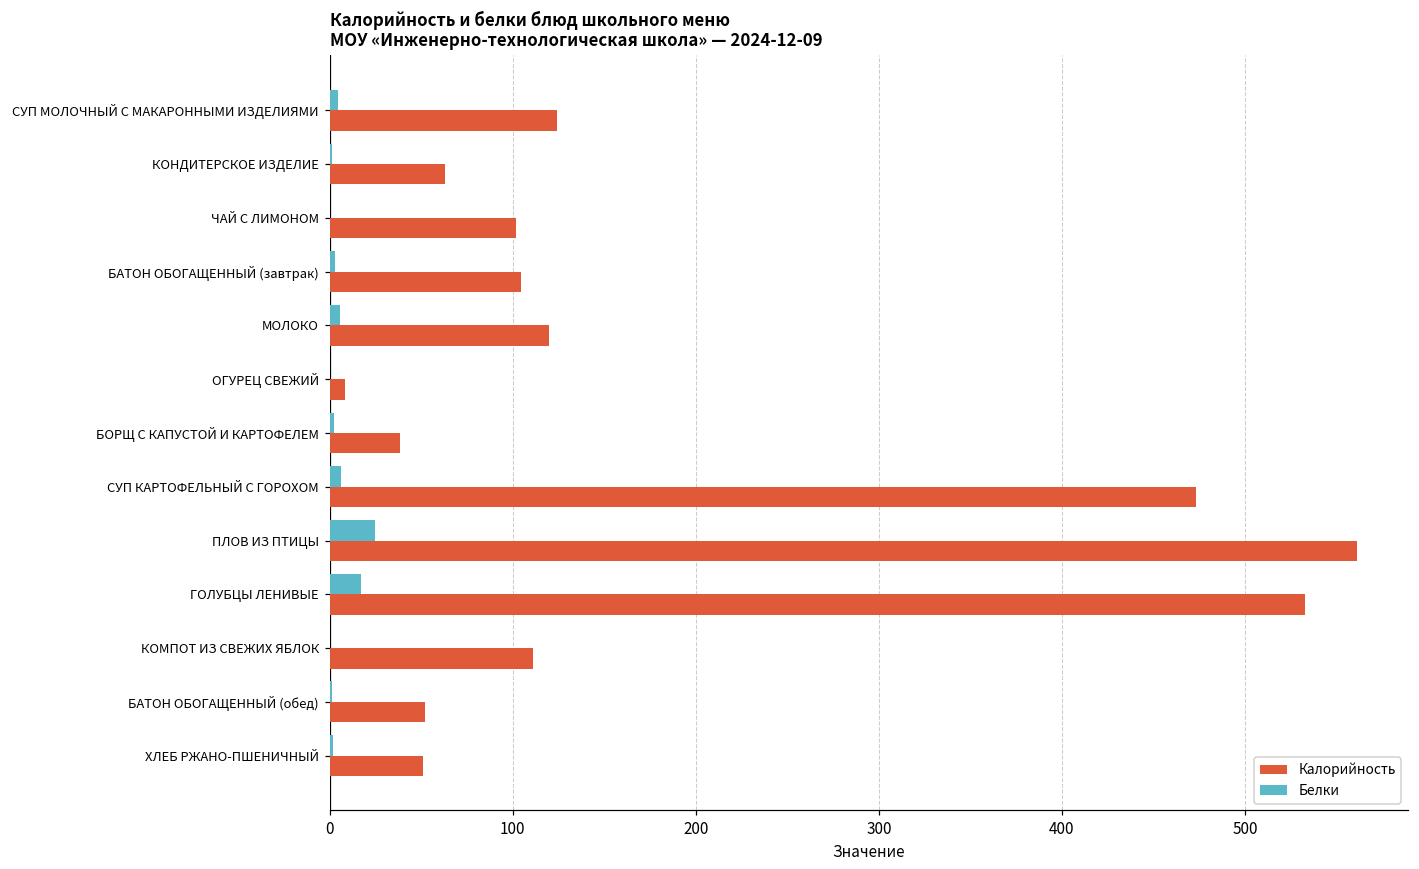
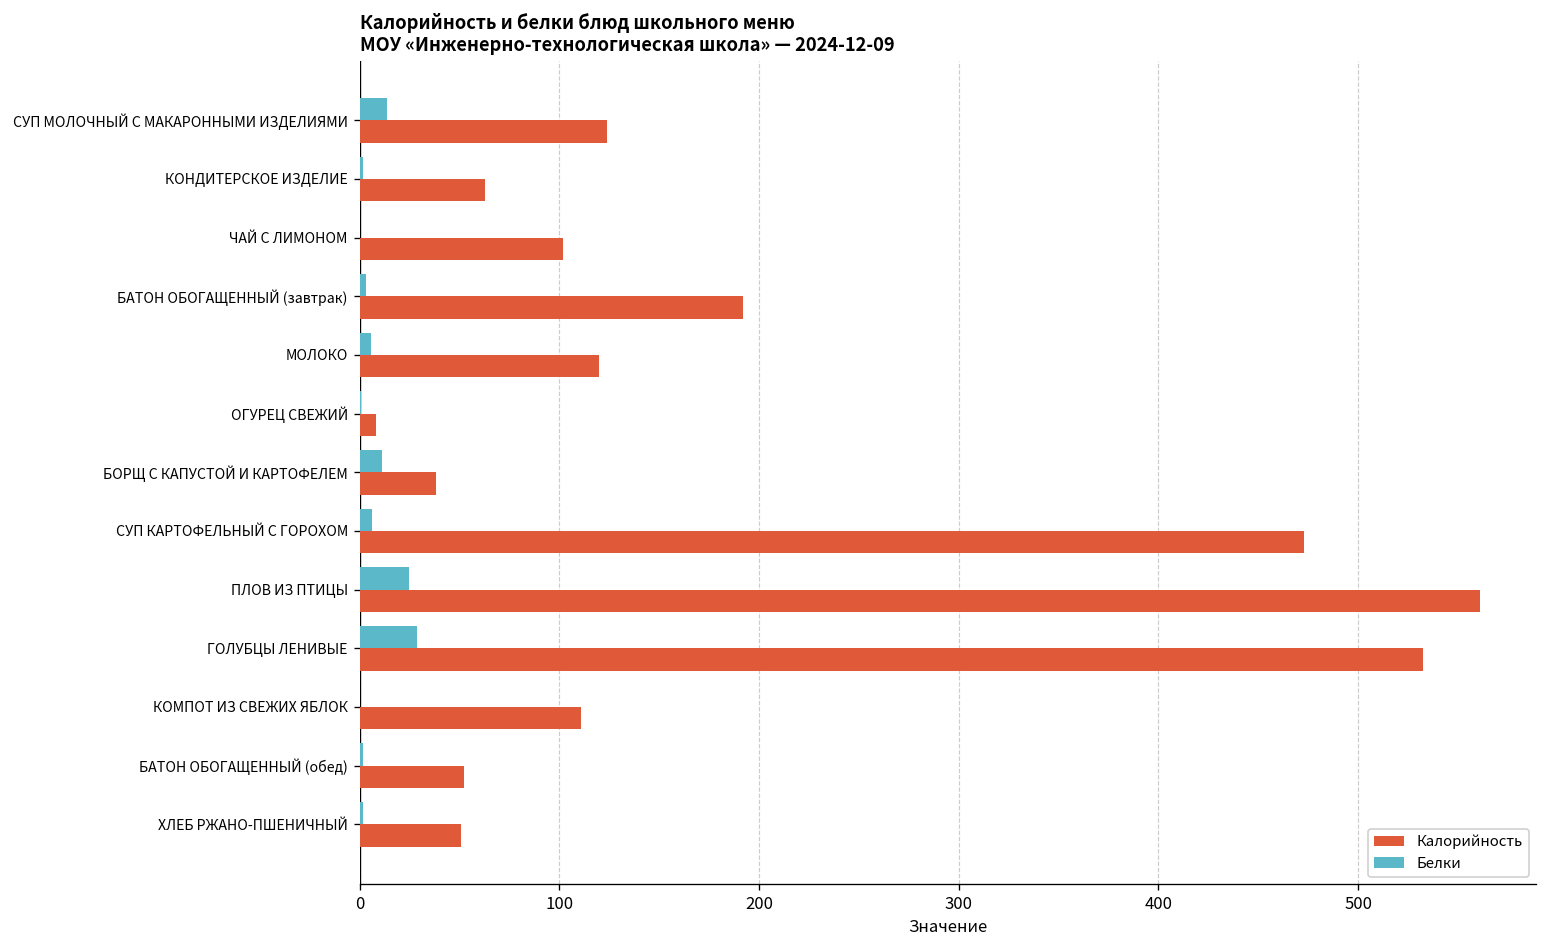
Белки, СУП МОЛОЧНЫЙ С МАКАРОННЫМИ ИЗДЕЛИЯМИ: 5 -> 14
Калорийность, БАТОН ОБОГАЩЕННЫЙ (завтрак): 105 -> 192
Белки, БОРЩ С КАПУСТОЙ И КАРТОФЕЛЕМ: 2 -> 12
Белки, ГОЛУБЦЫ ЛЕНИВЫЕ: 17 -> 29
